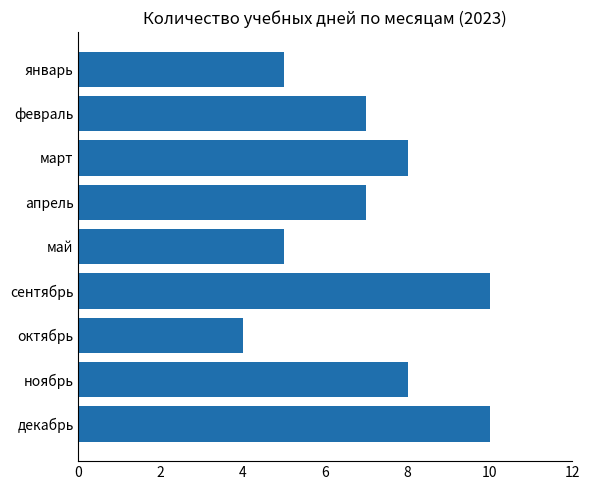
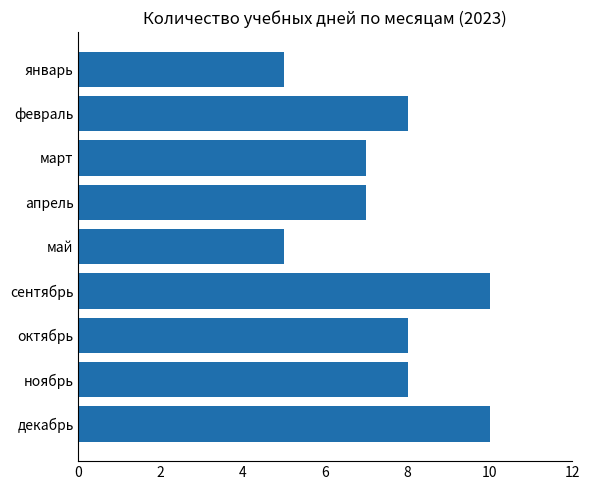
февраль: 7 -> 8
март: 8 -> 7
октябрь: 4 -> 8
